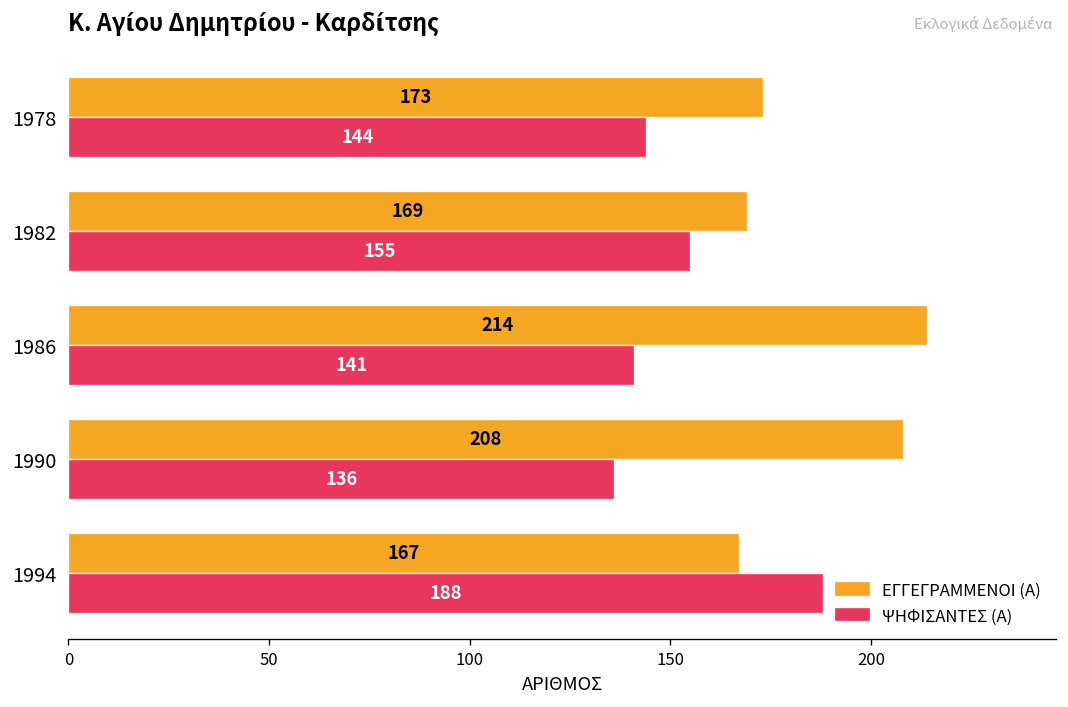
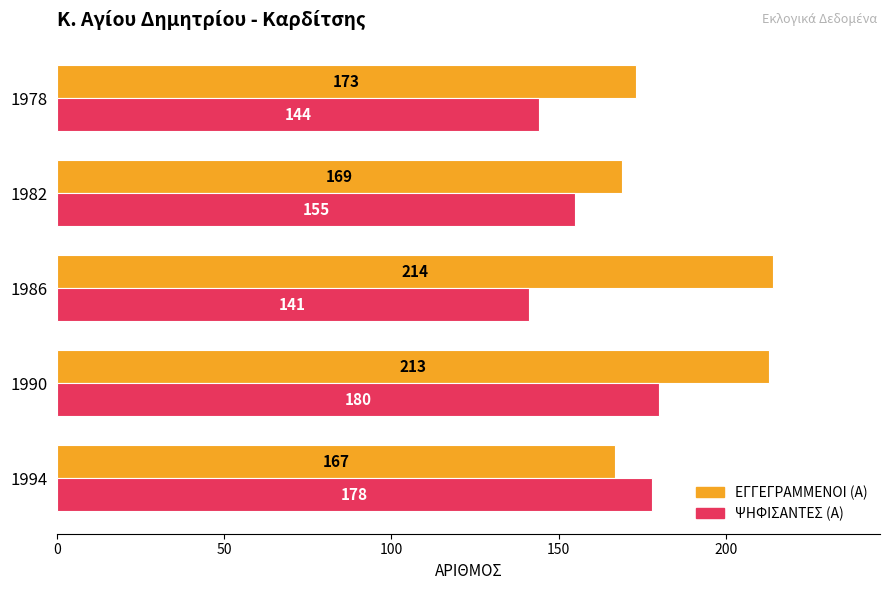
ΕΓΓΕΓΡΑΜΜΕΝΟΙ (Α), 1990: 208 -> 213
ΨΗΦΙΣΑΝΤΕΣ (Α), 1990: 136 -> 180
ΨΗΦΙΣΑΝΤΕΣ (Α), 1994: 188 -> 178
